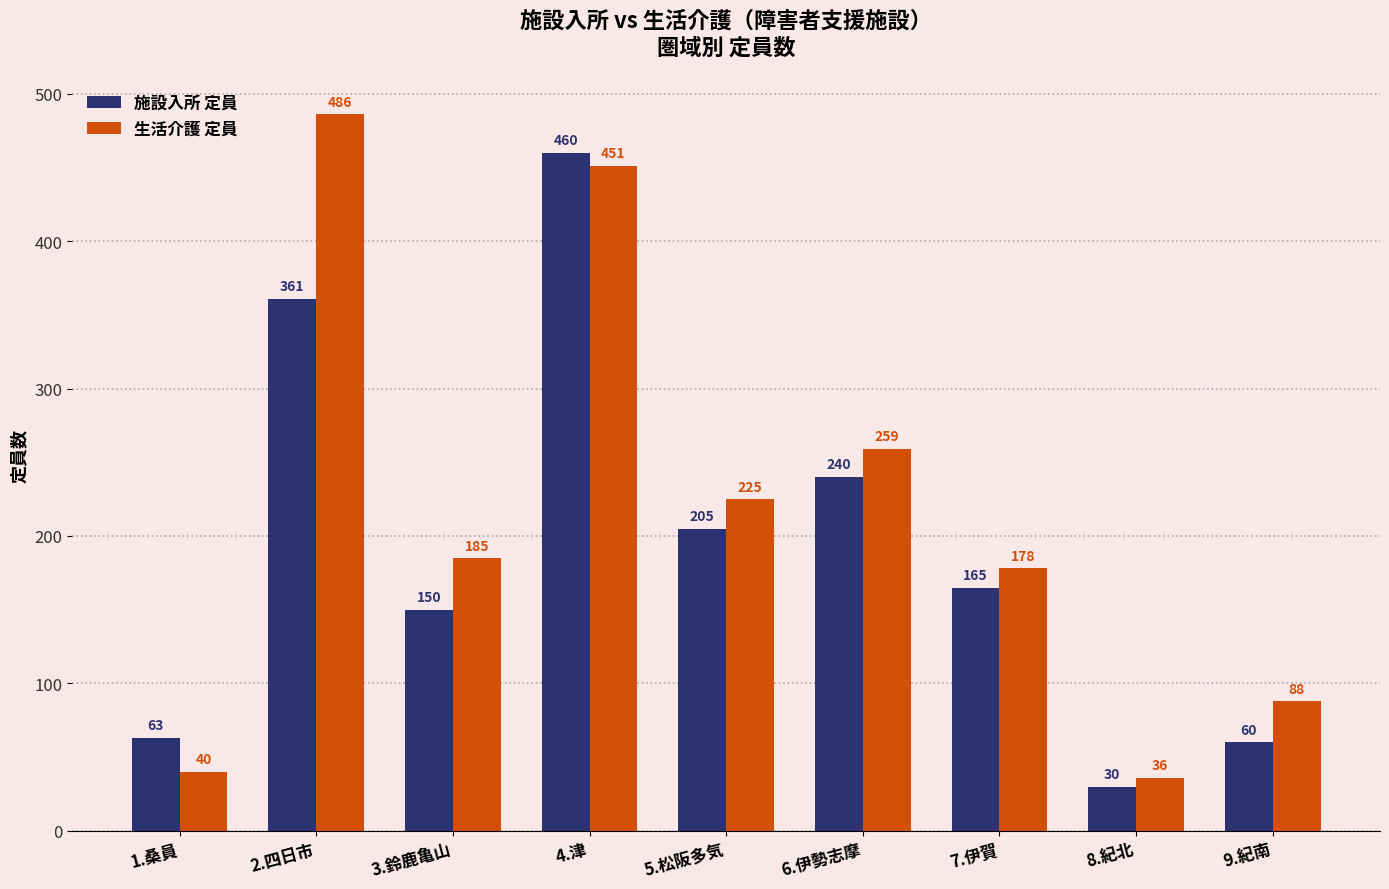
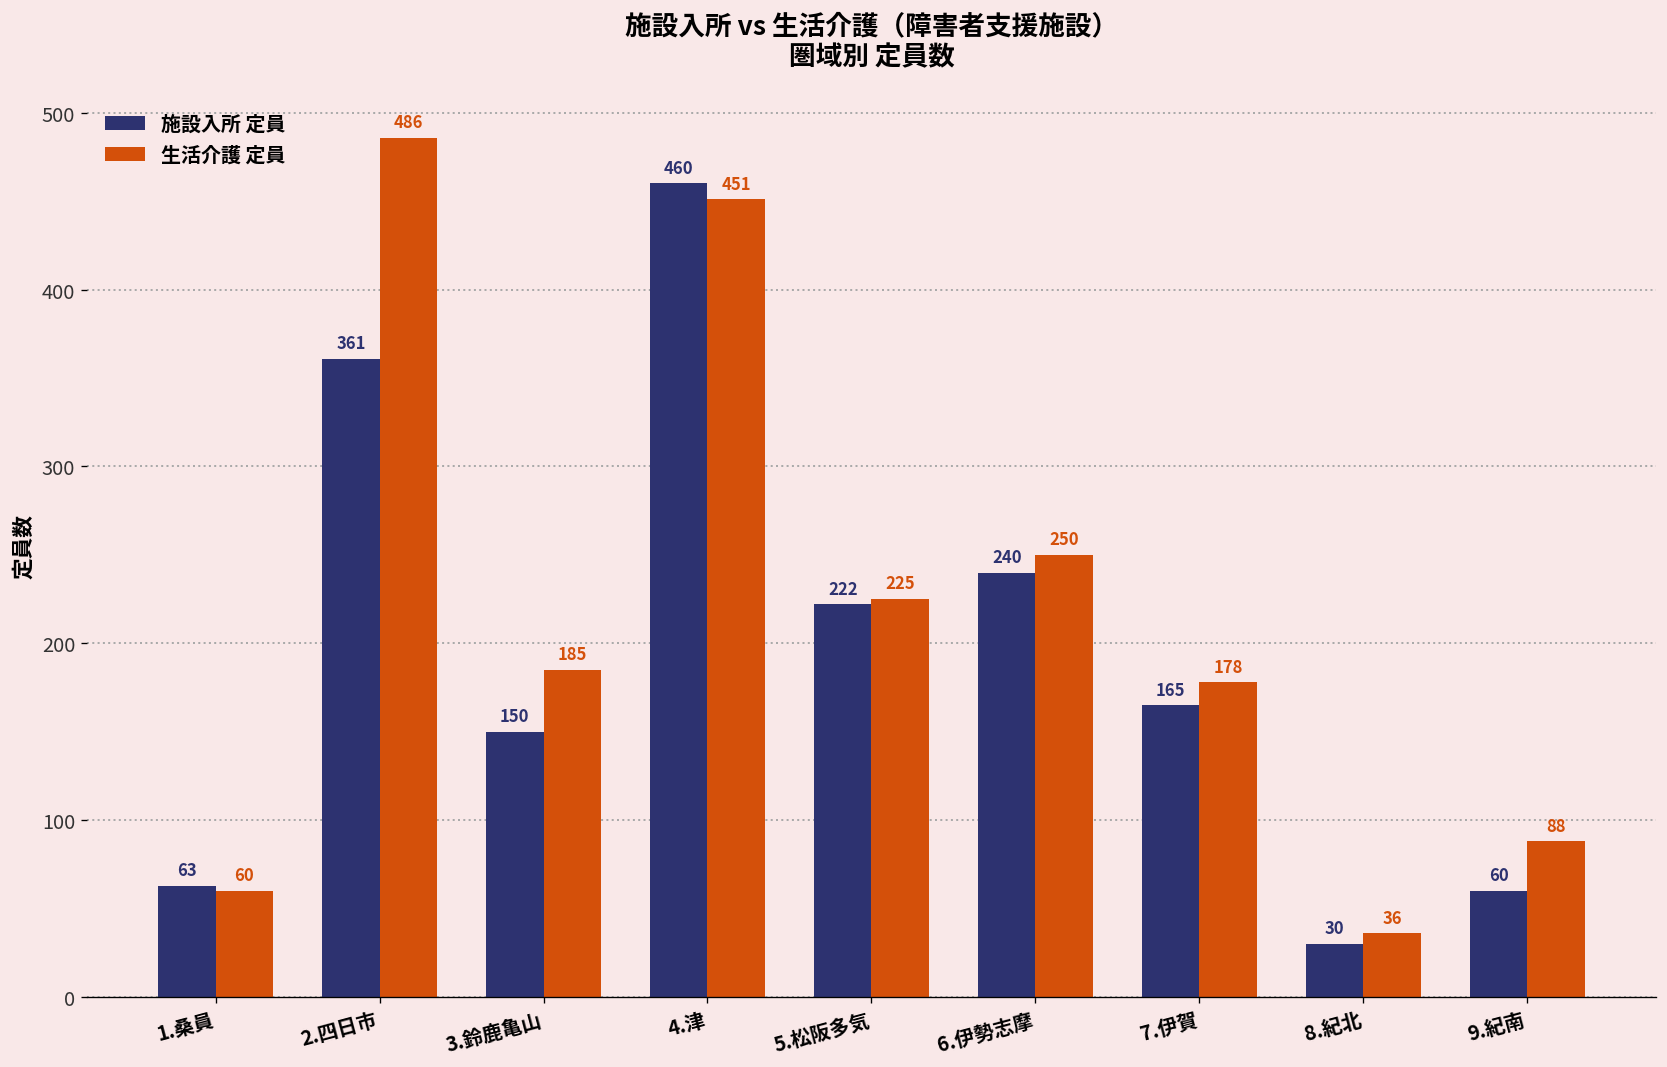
生活介護 定員, 1.桑員: 40 -> 60
施設入所 定員, 5.松阪多気: 205 -> 222
生活介護 定員, 6.伊勢志摩: 259 -> 250
